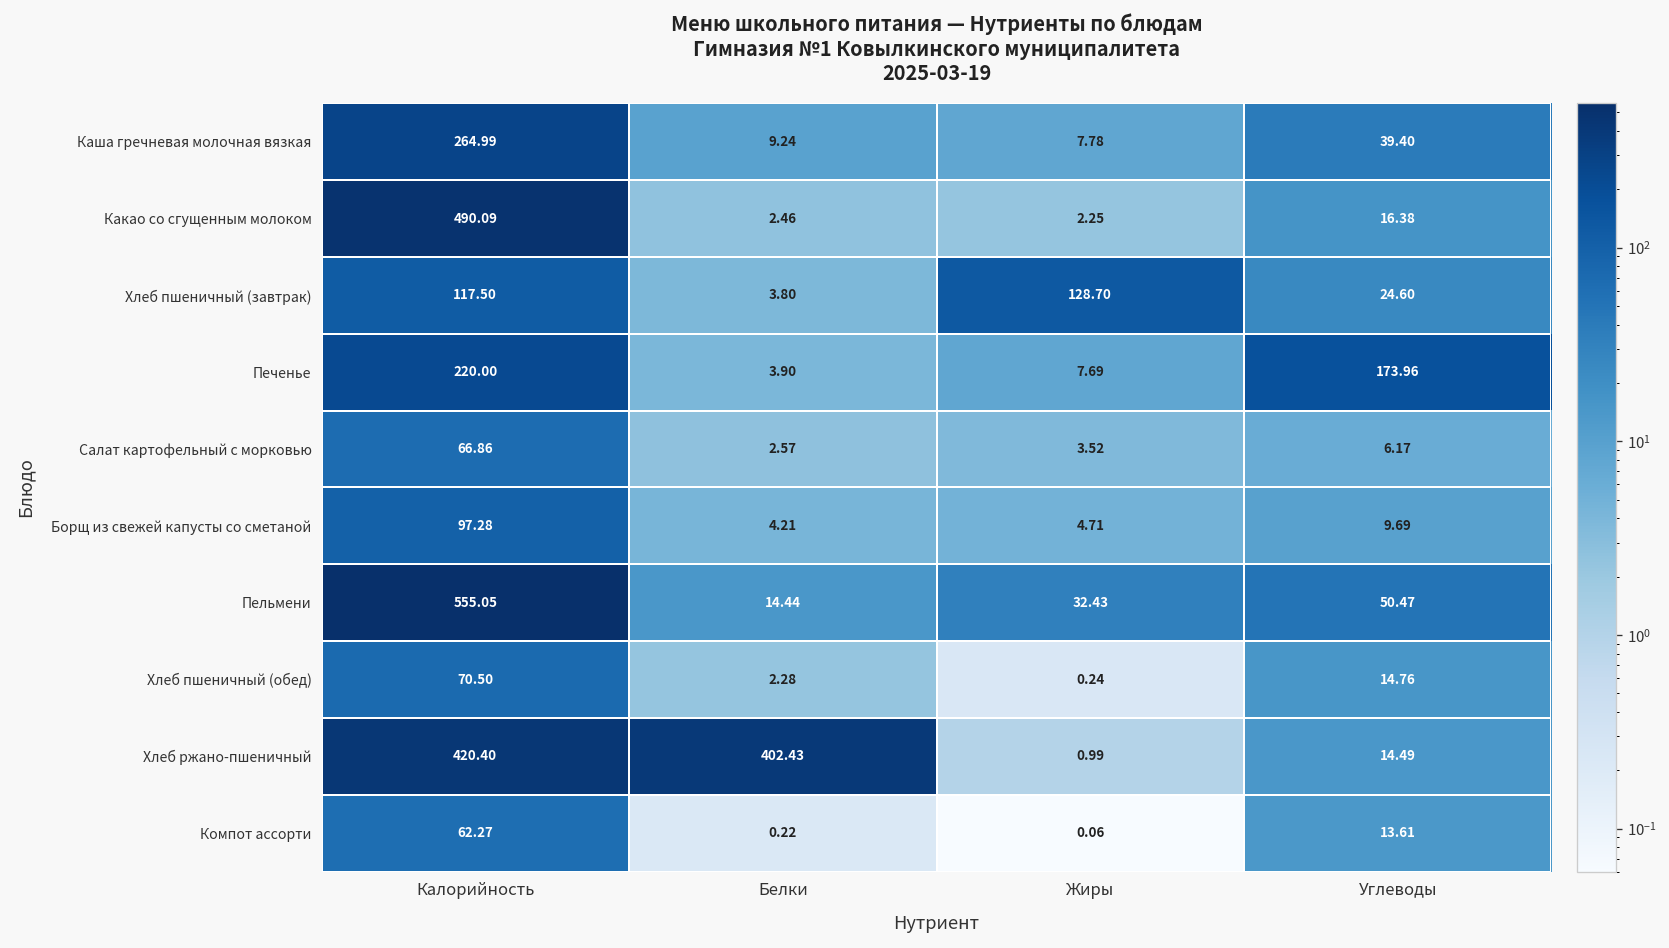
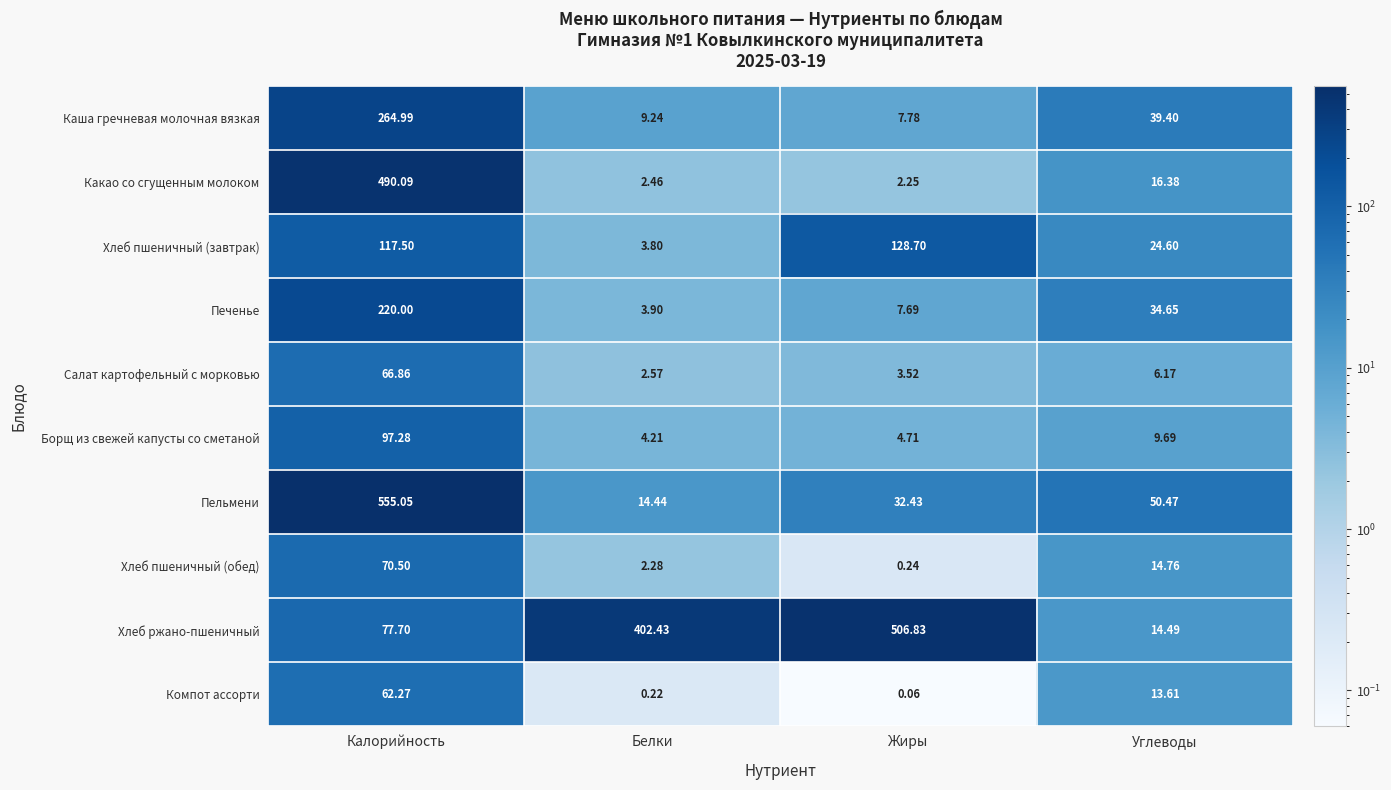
Печенье, Углеводы: 173.96 -> 34.65
Хлеб ржано-пшеничный, Калорийность: 420.40 -> 77.70
Хлеб ржано-пшеничный, Жиры: 0.99 -> 506.83
